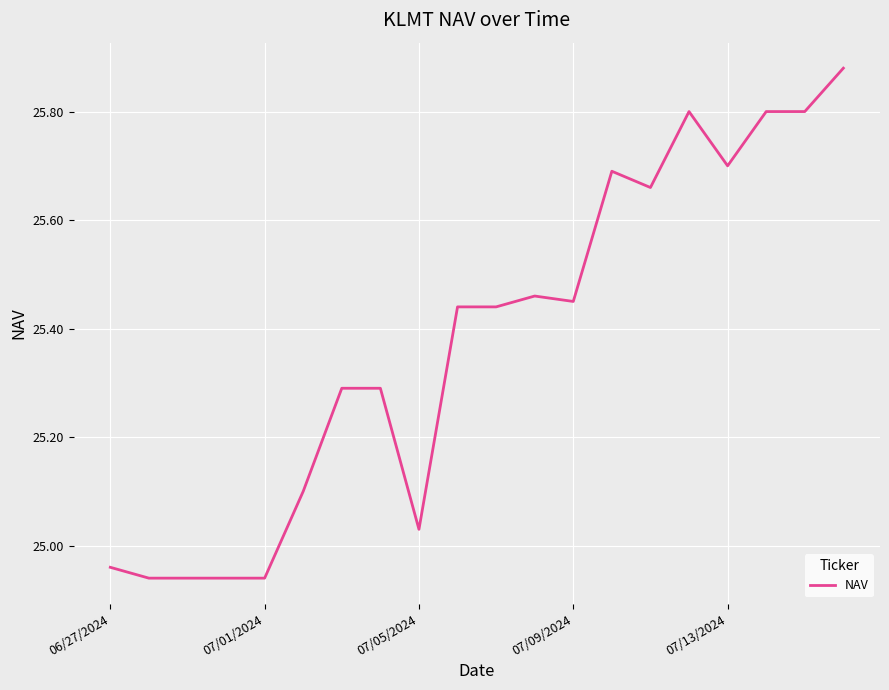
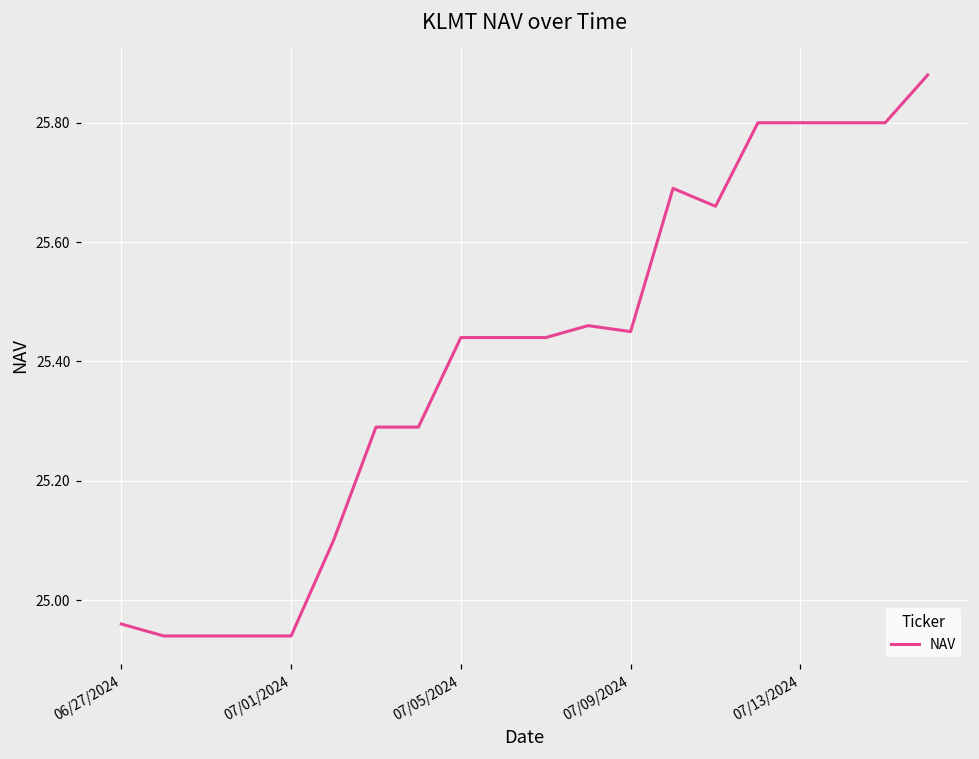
07/05/2024: 25.03 -> 25.44
07/13/2024: 25.7 -> 25.8
